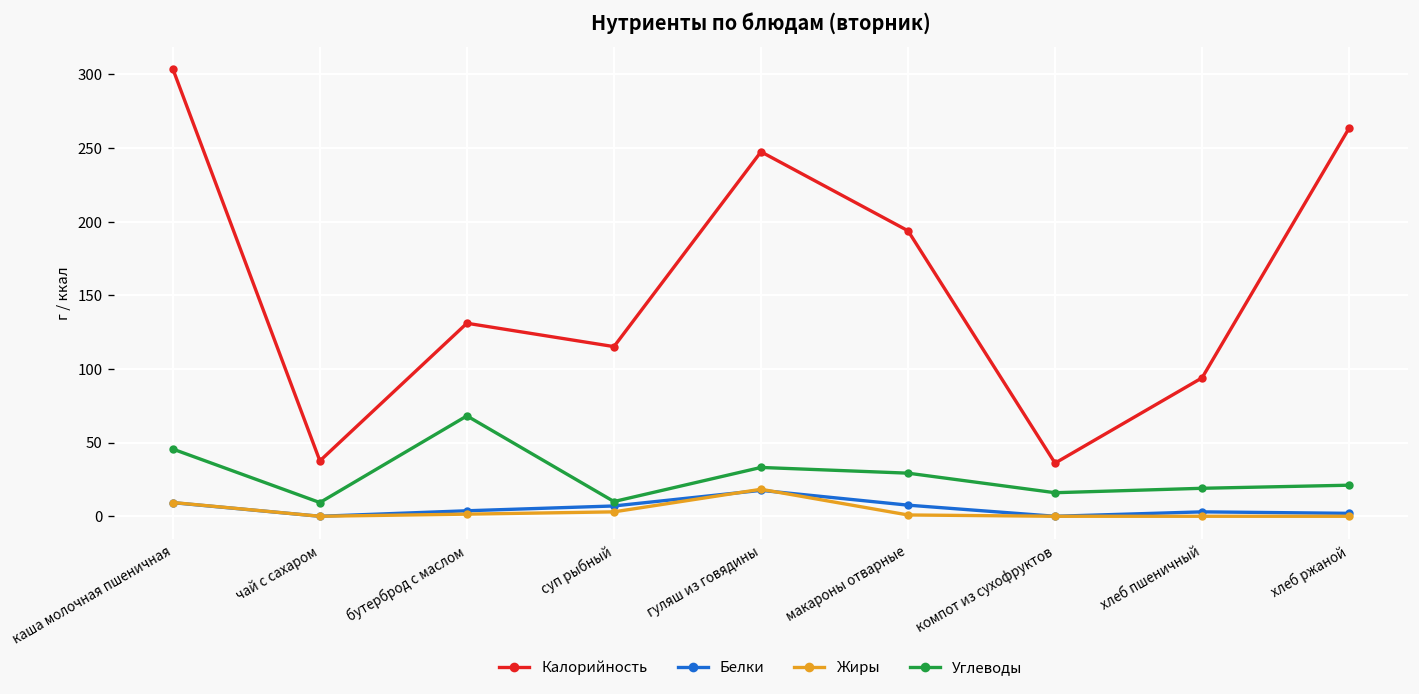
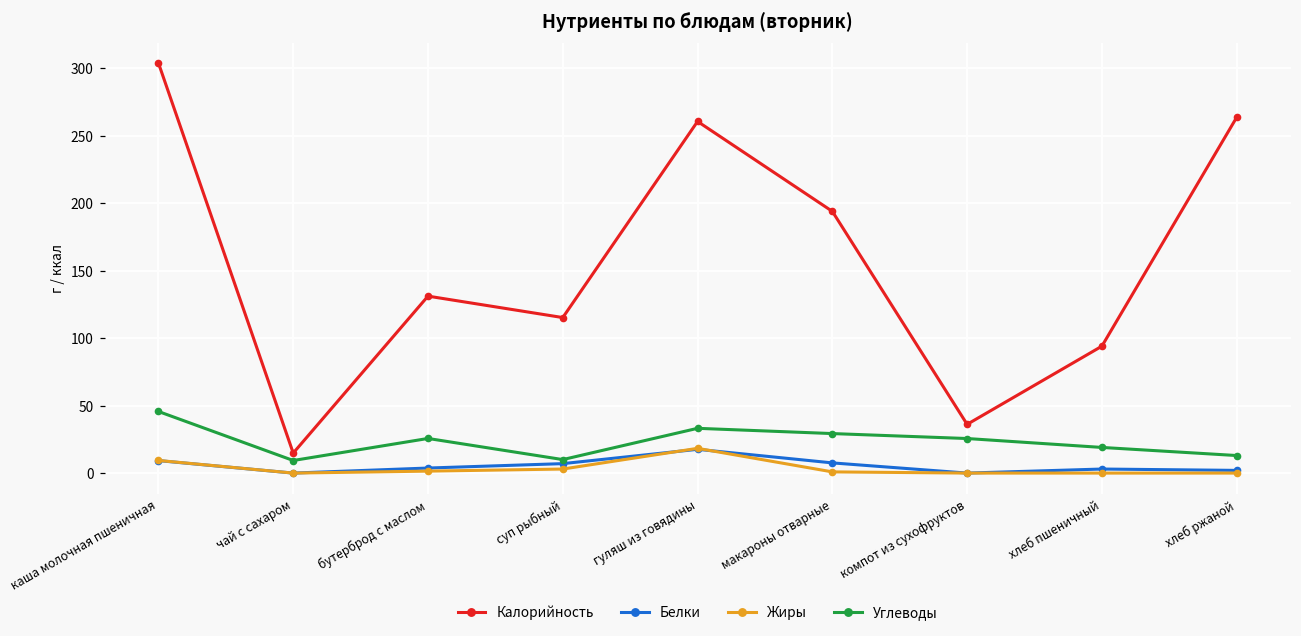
Калорийность, чай с сахаром: 38 -> 15
Углеводы, бутерброд с маслом: 68 -> 26
Калорийность, гуляш из говядины: 247 -> 260
Углеводы, компот из сухофруктов: 16 -> 26
Углеводы, хлеб ржаной: 21 -> 13
